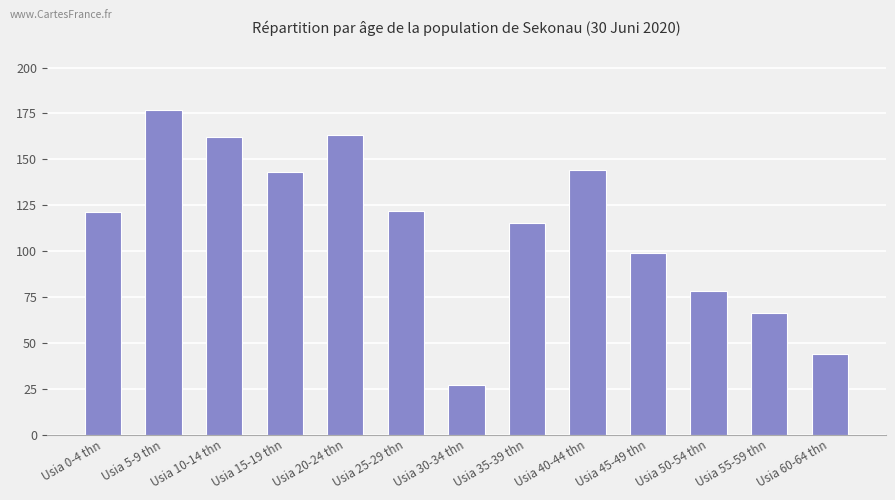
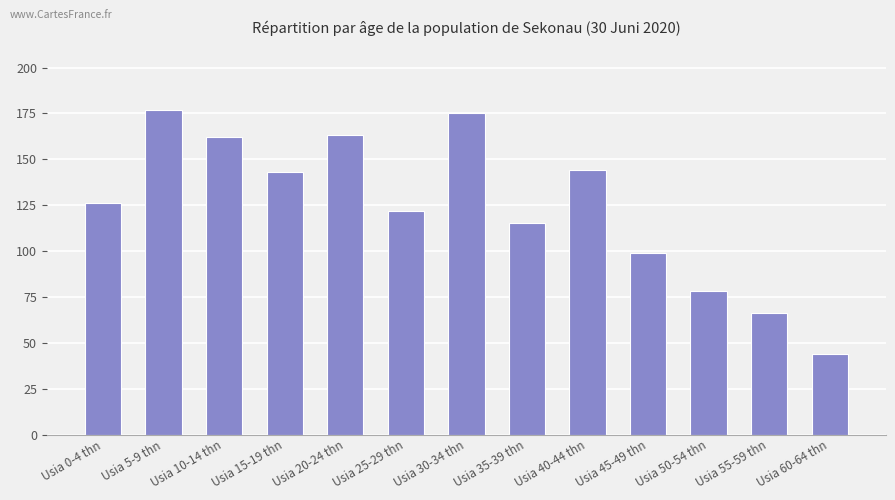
Usia 0-4 thn: 121 -> 126
Usia 30-34 thn: 27 -> 175
